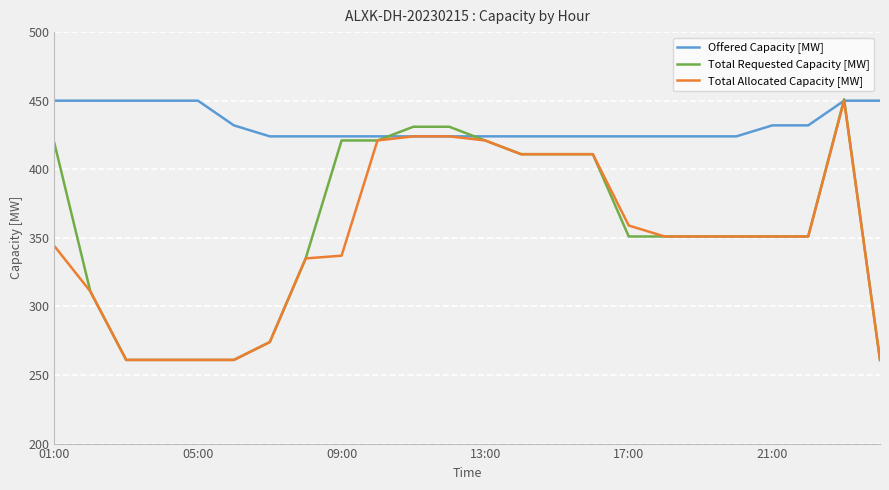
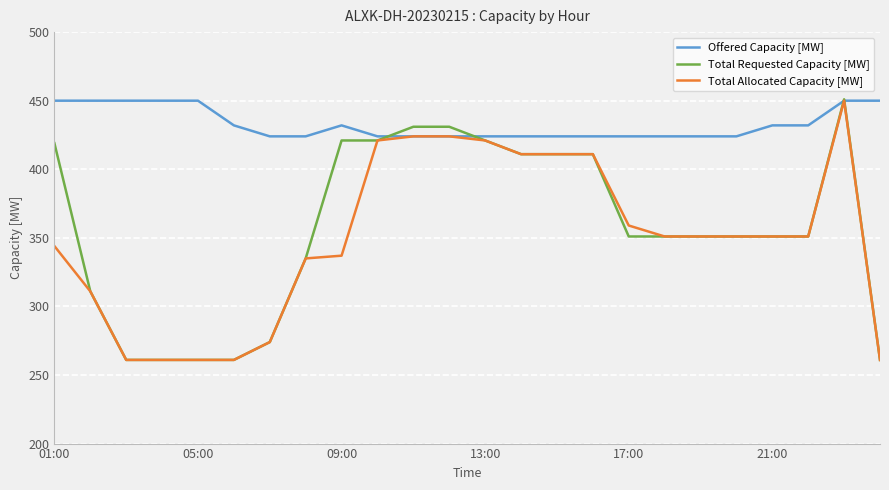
Offered Capacity [MW], 09:00: 424 -> 432
